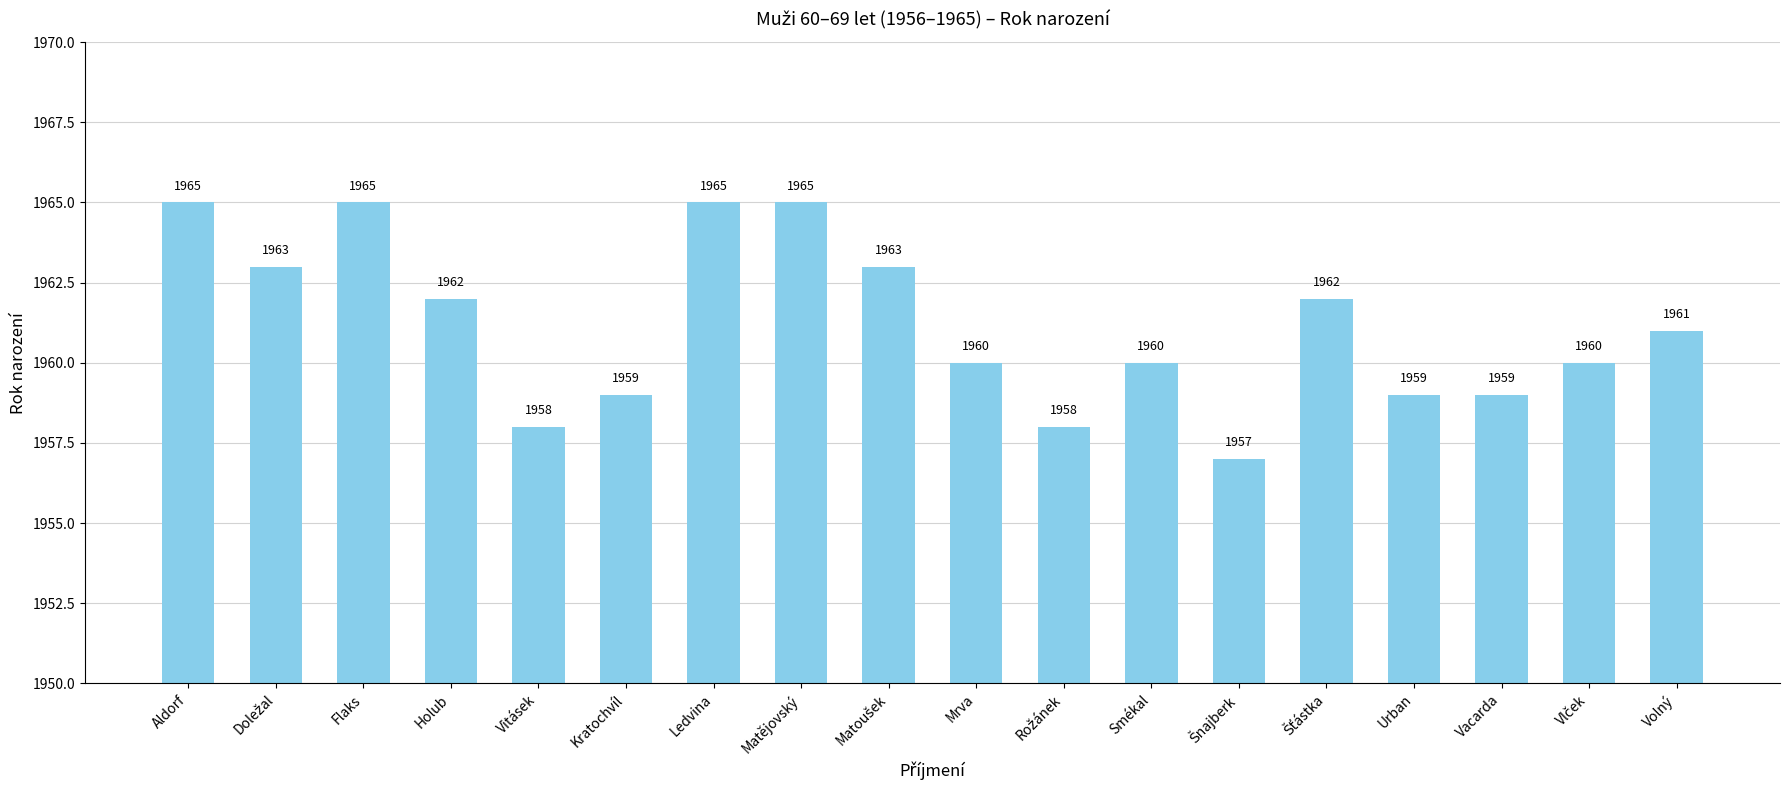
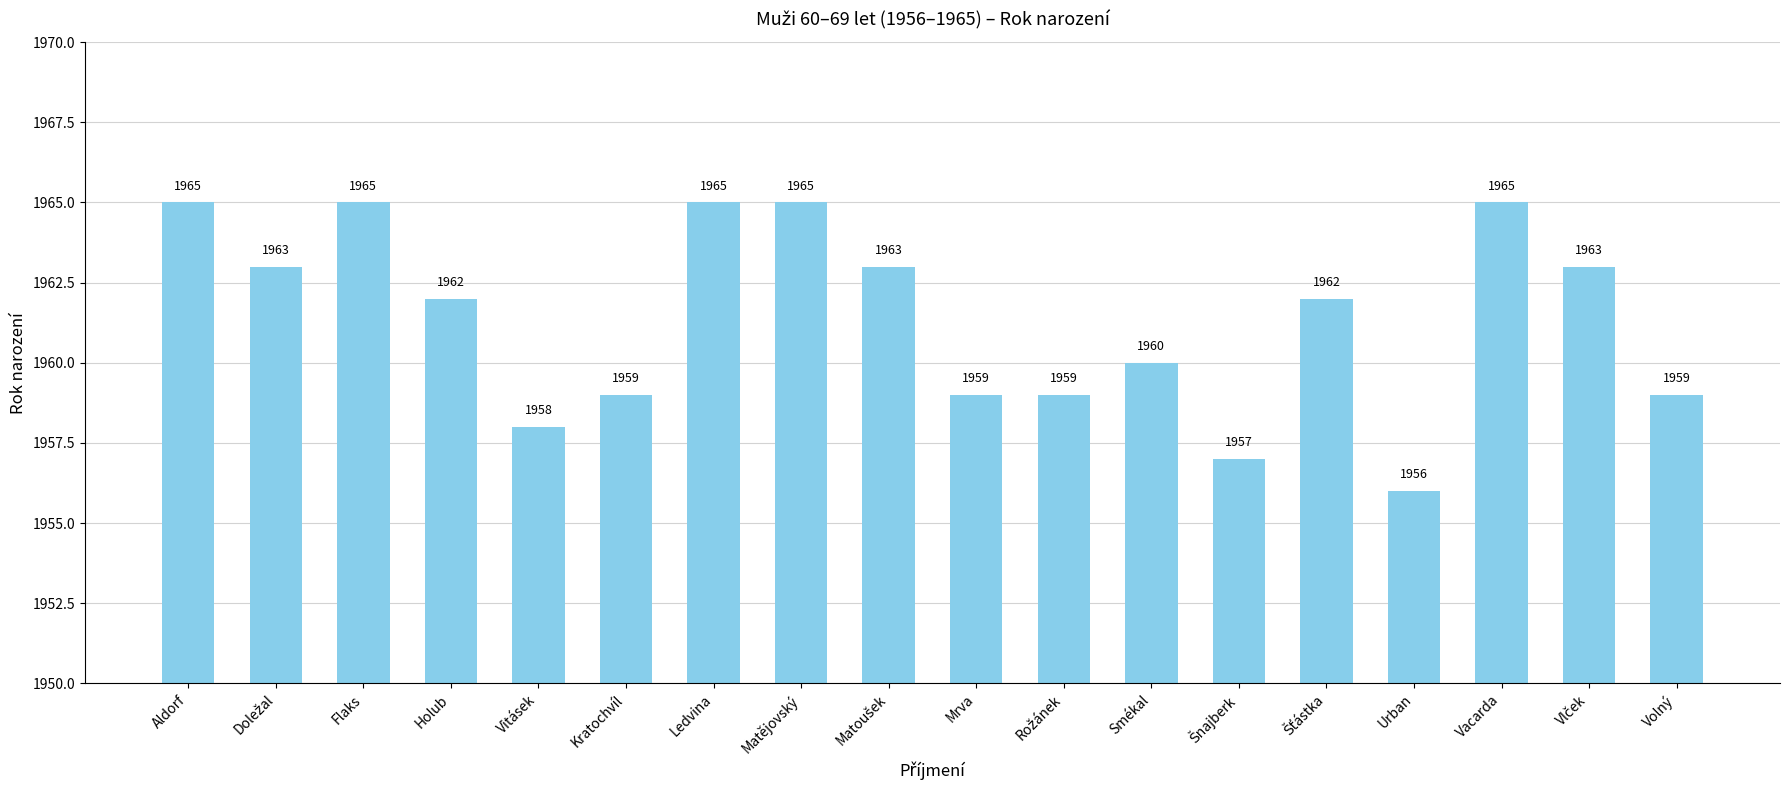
Mrva: 1960 -> 1959
Rožánek: 1958 -> 1959
Urban: 1959 -> 1956
Vacarda: 1959 -> 1965
Vlček: 1960 -> 1963
Volný: 1961 -> 1959
